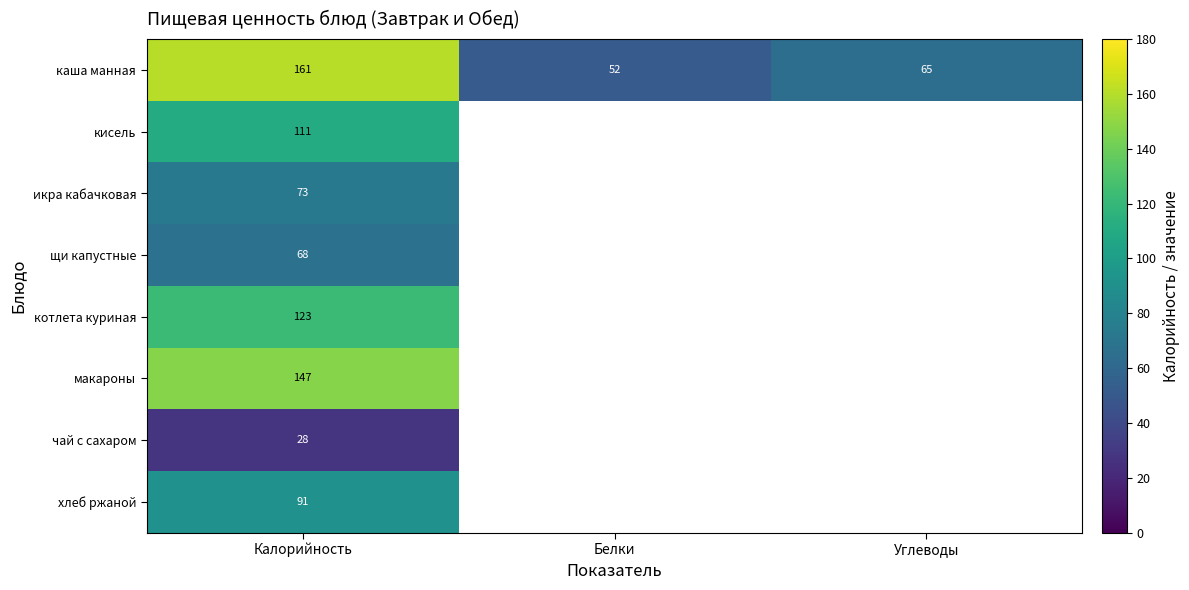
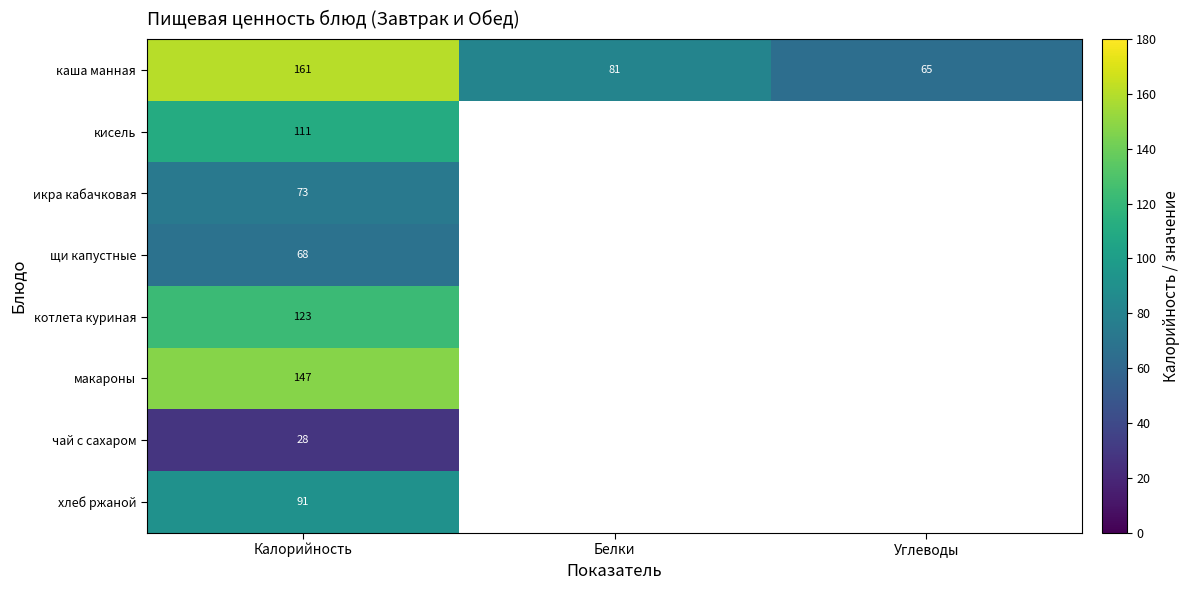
каша манная, Белки: 52 -> 81
